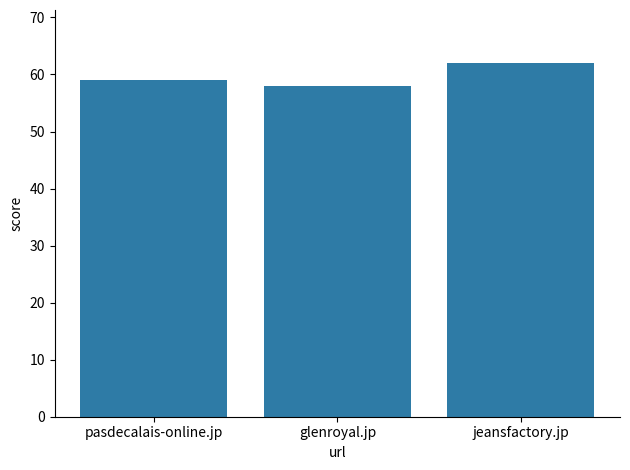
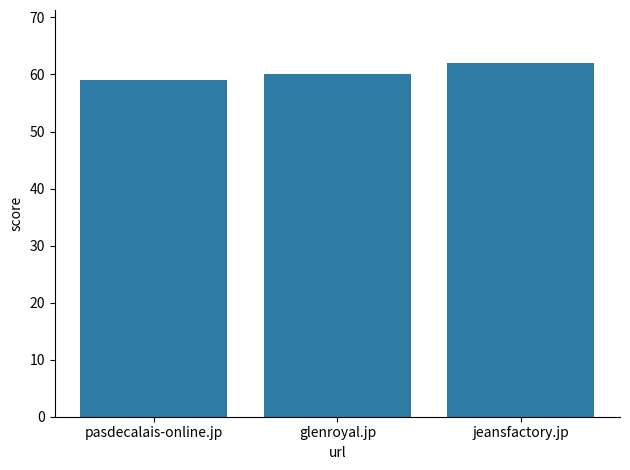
glenroyal.jp: 58 -> 60
